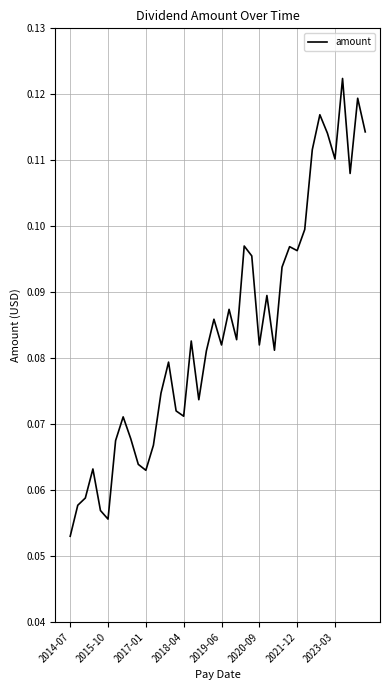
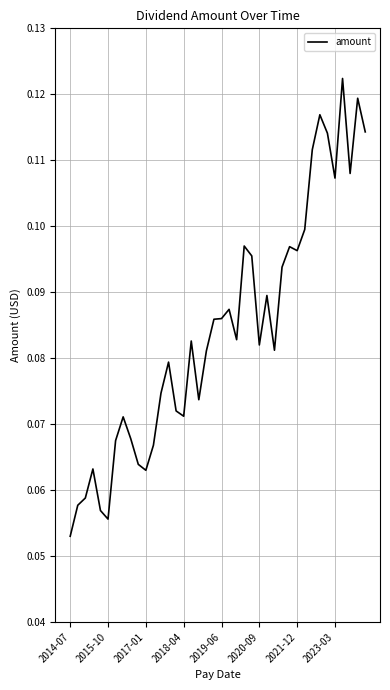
2019-06: 0.082 -> 0.086
2023-03: 0.110 -> 0.107
